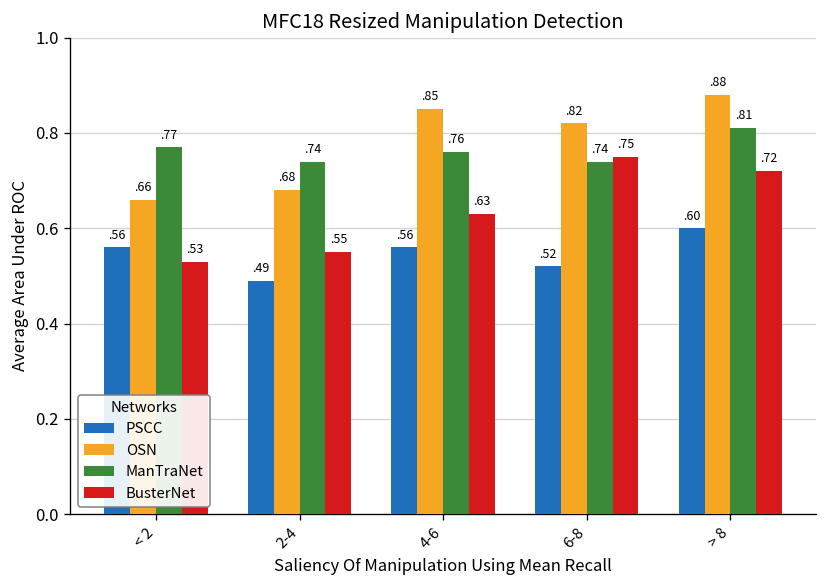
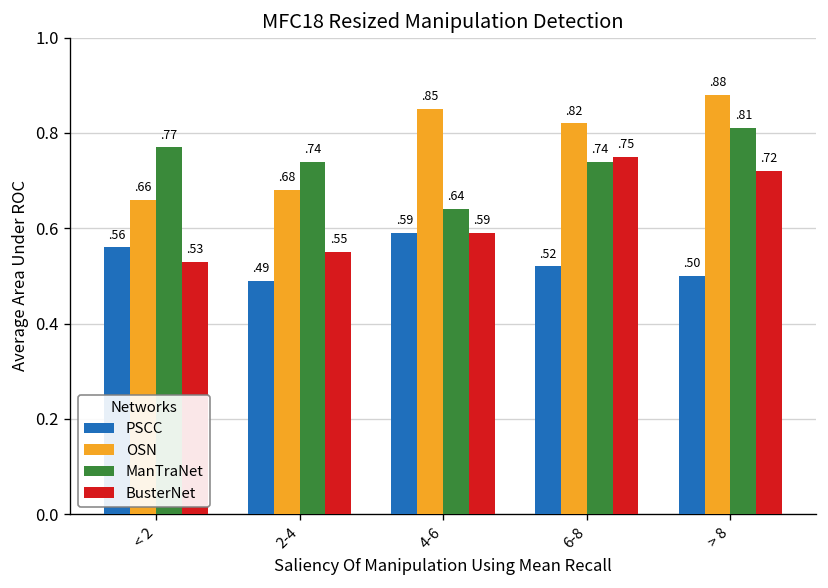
PSCC, 4-6: 56 -> 59
ManTraNet, 4-6: 76 -> 64
BusterNet, 4-6: 63 -> 59
PSCC, > 8: 60 -> 50
